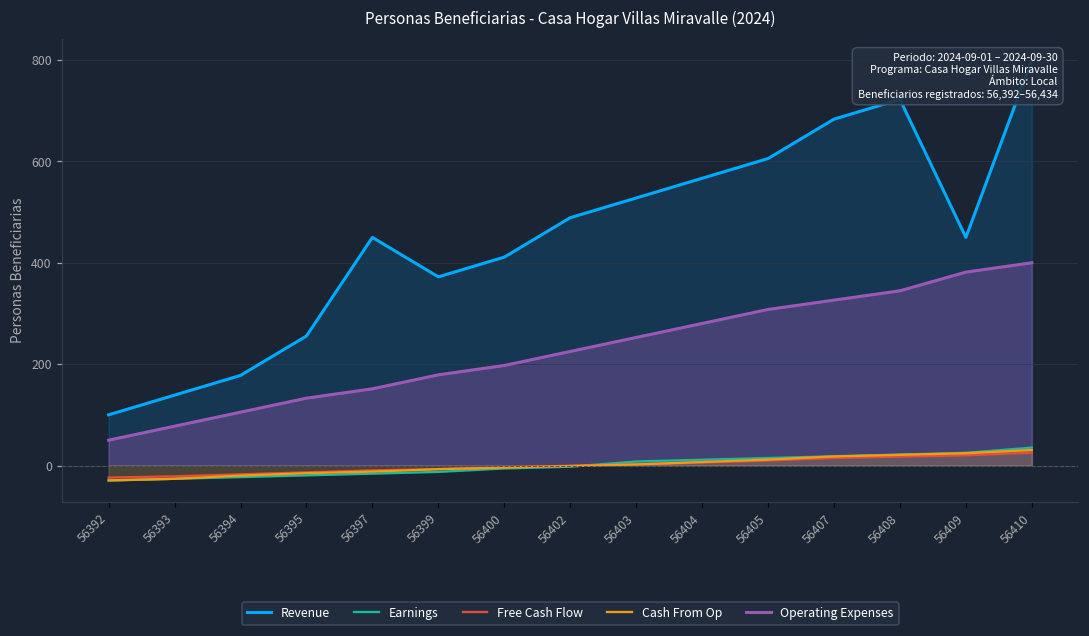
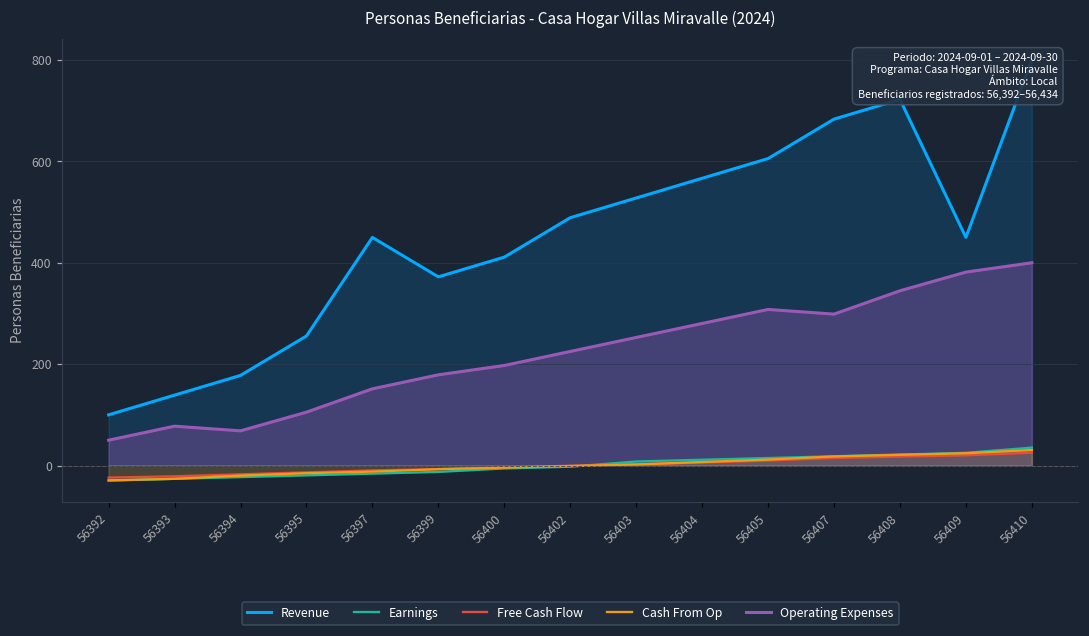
Operating Expenses, 56394: 110 -> 70
Operating Expenses, 56395: 130 -> 110
Operating Expenses, 56407: 330 -> 300
